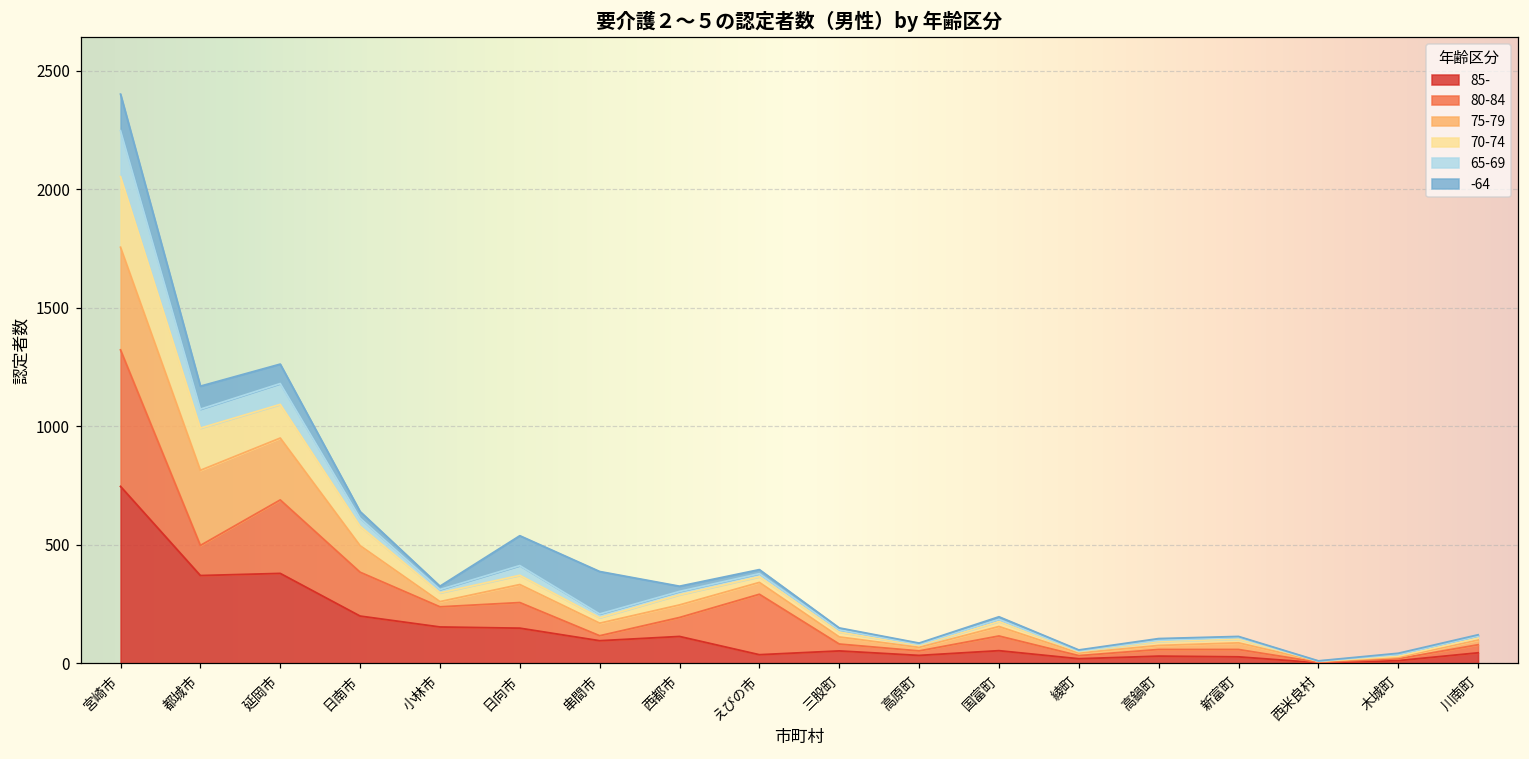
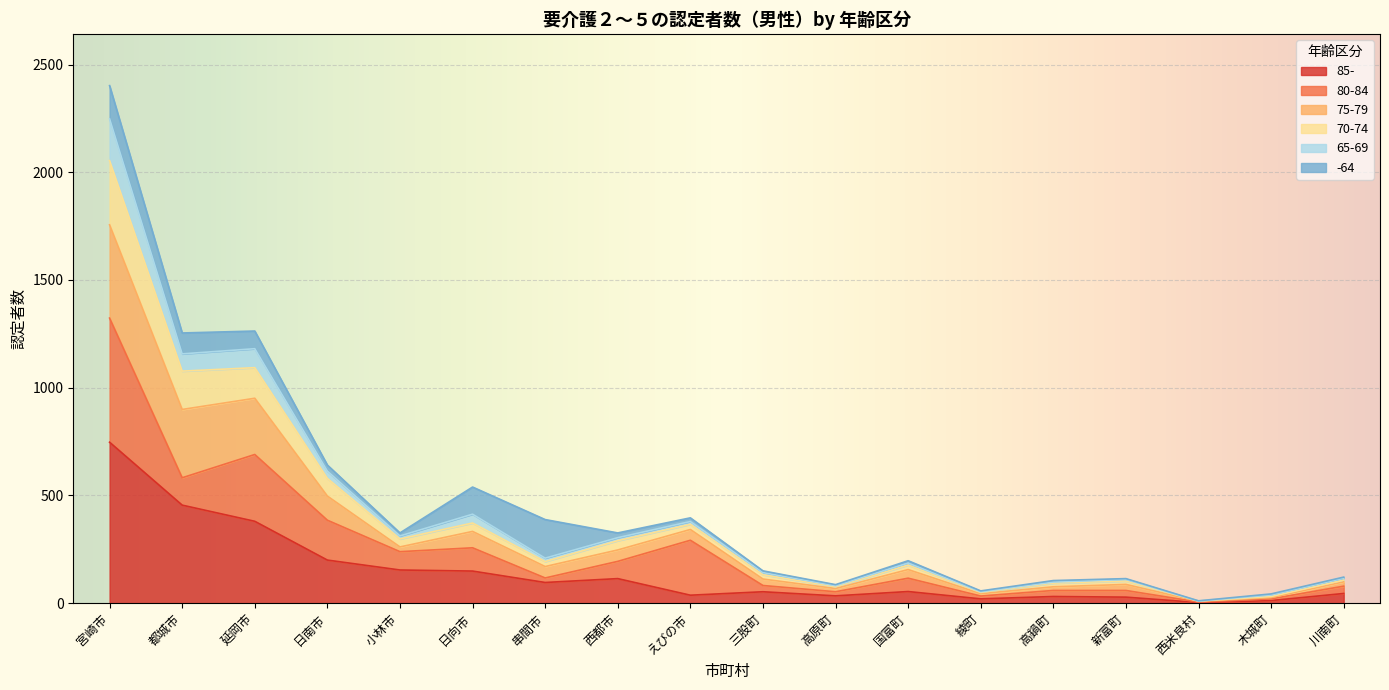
85-, 都城市: 370 -> 460
